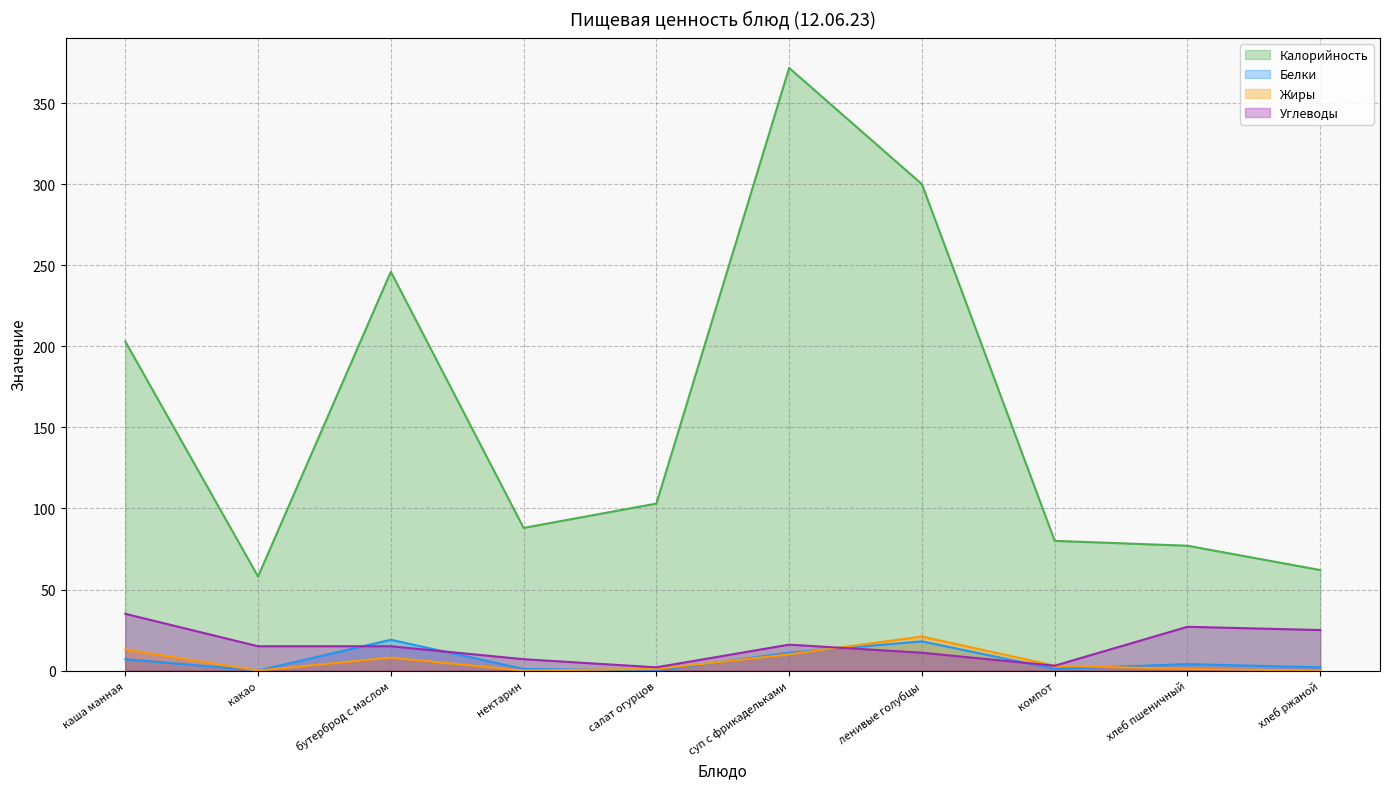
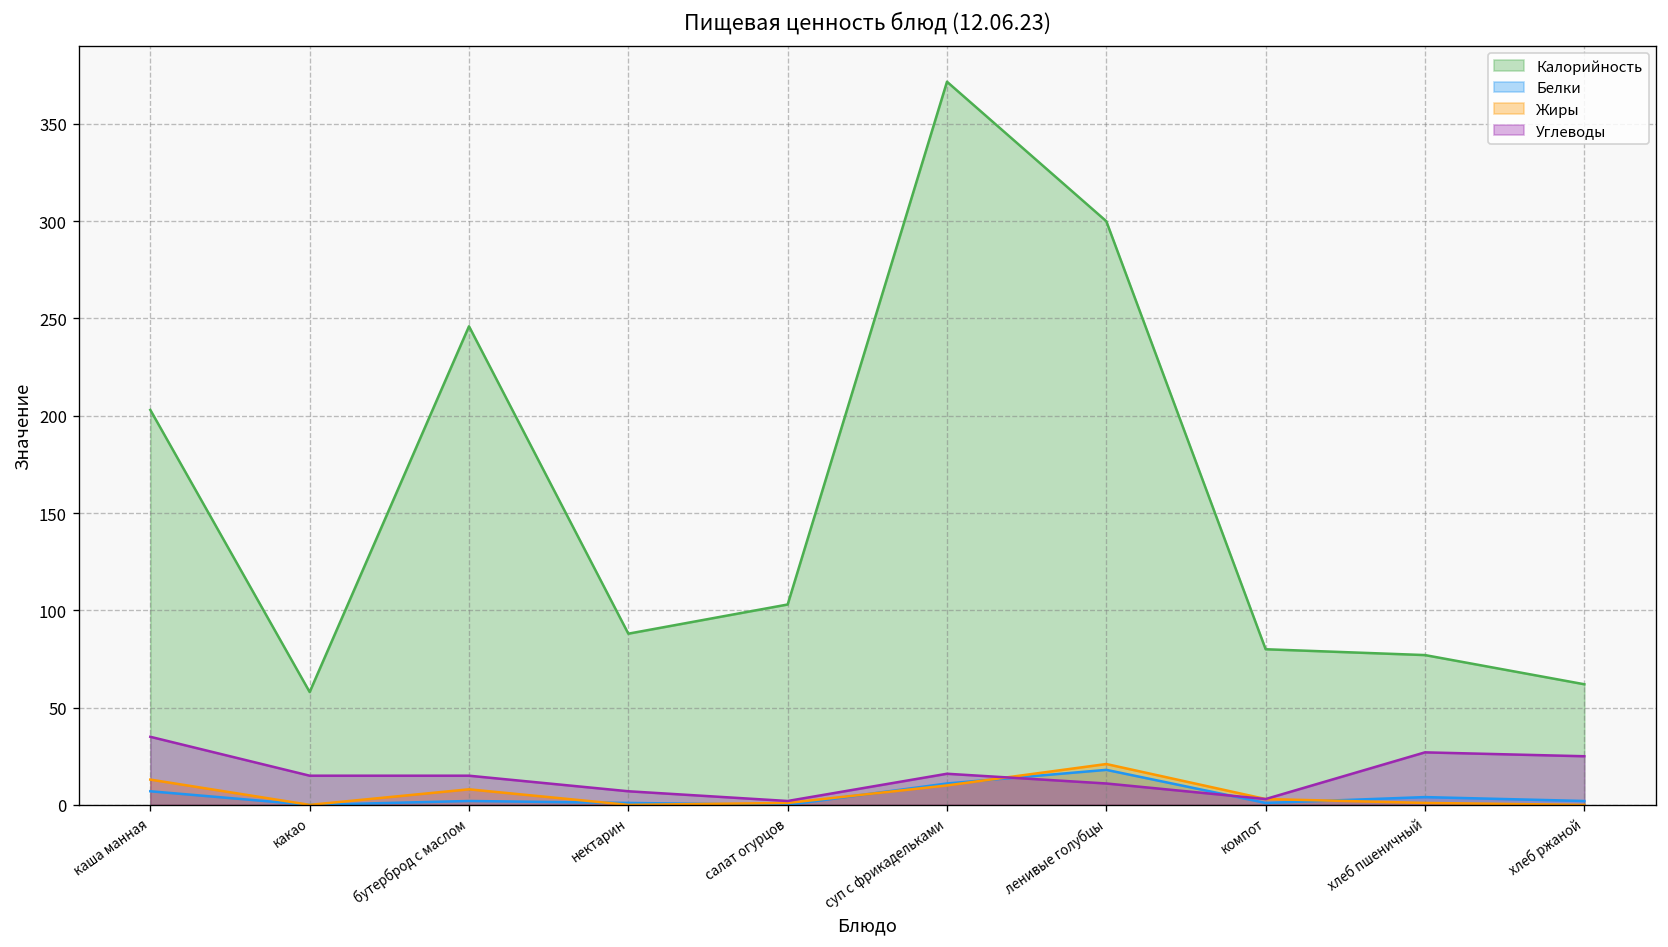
Белки, бутерброд с маслом: 19 -> 2
